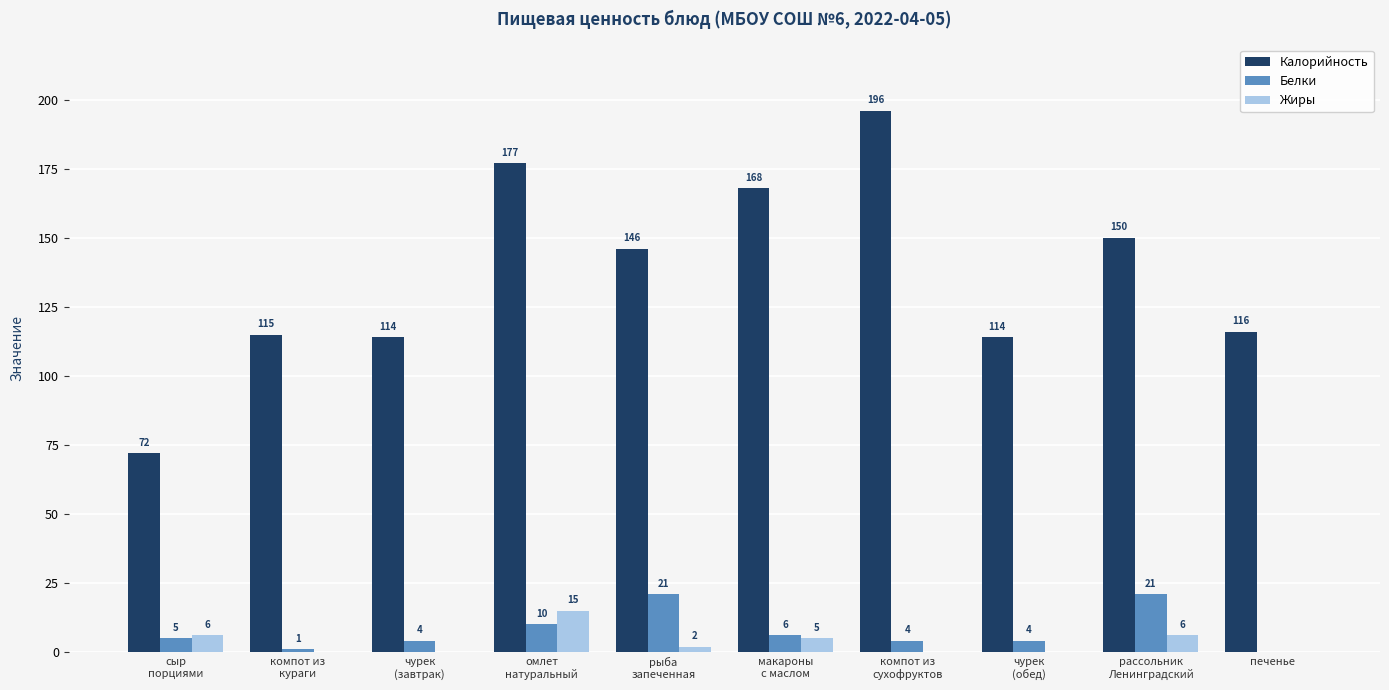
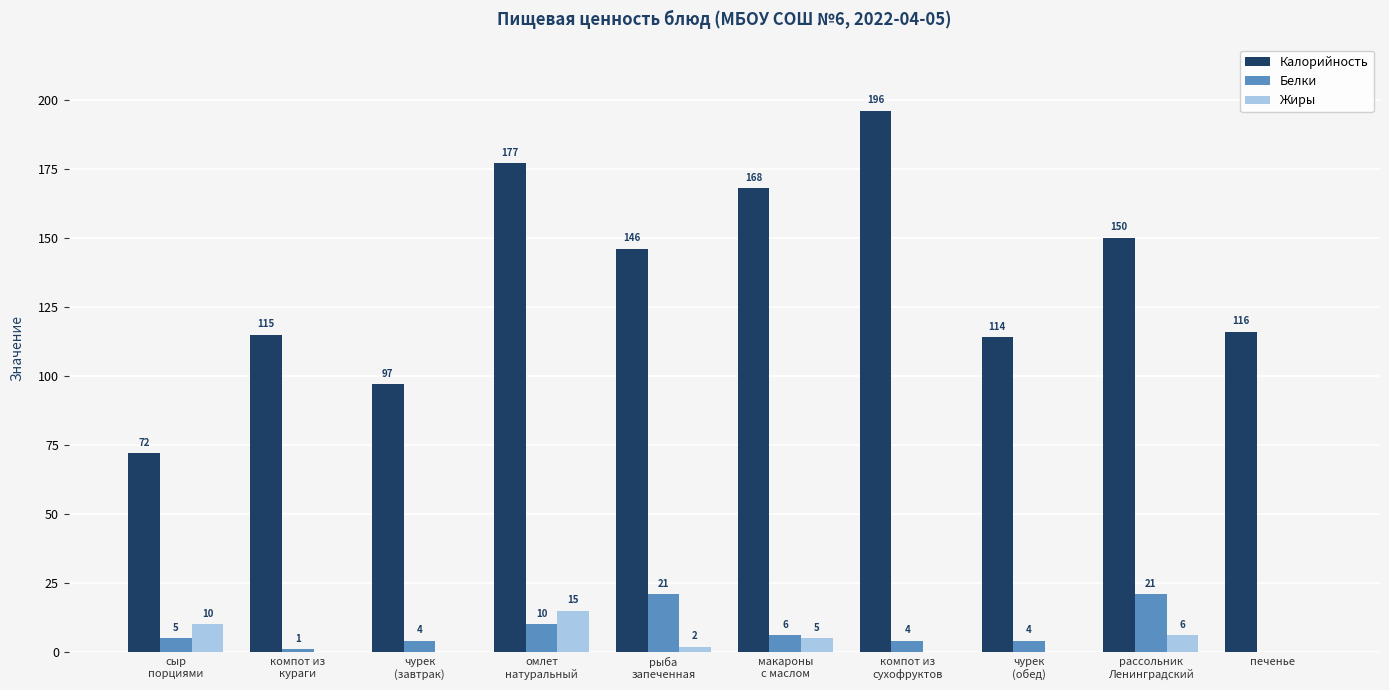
Жиры, сыр порциями: 6 -> 10
Калорийность, чурек (завтрак): 114 -> 97
